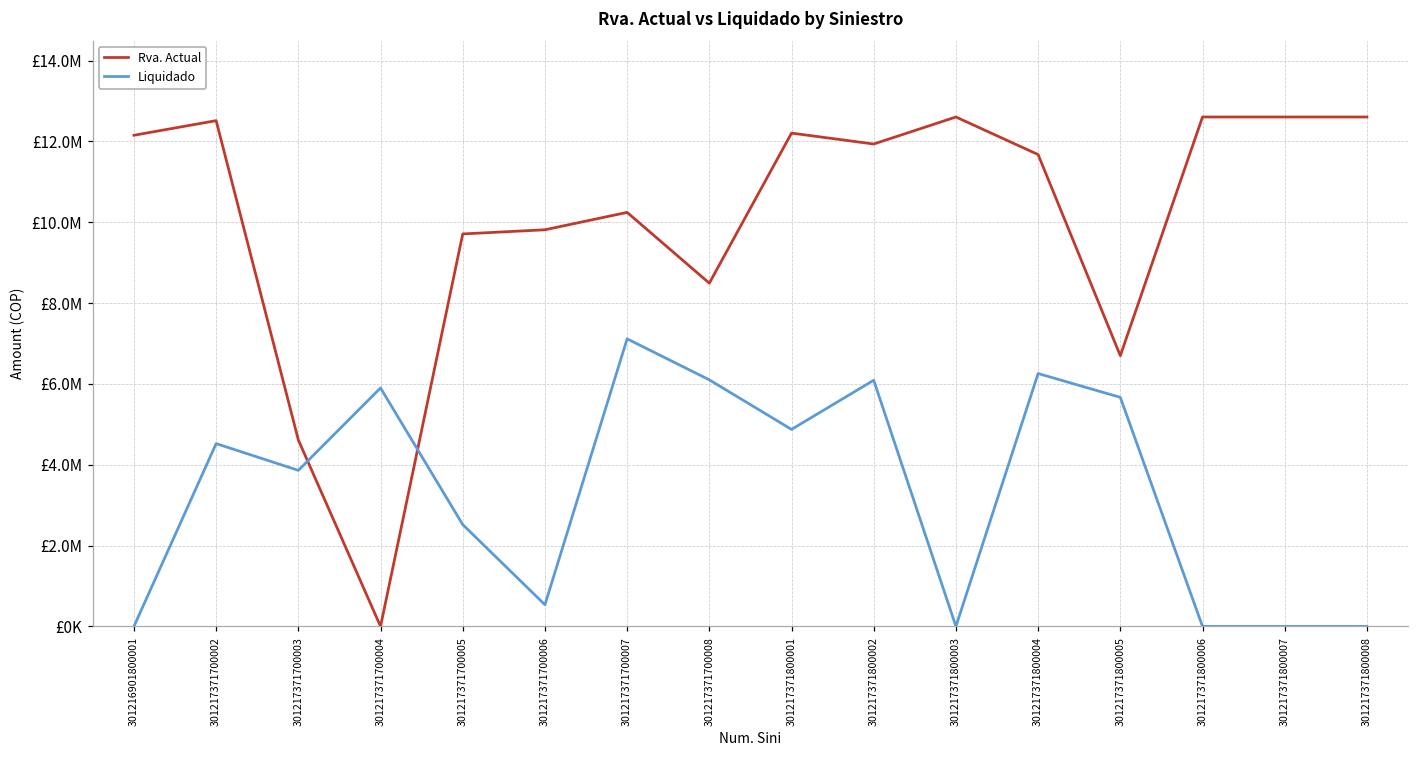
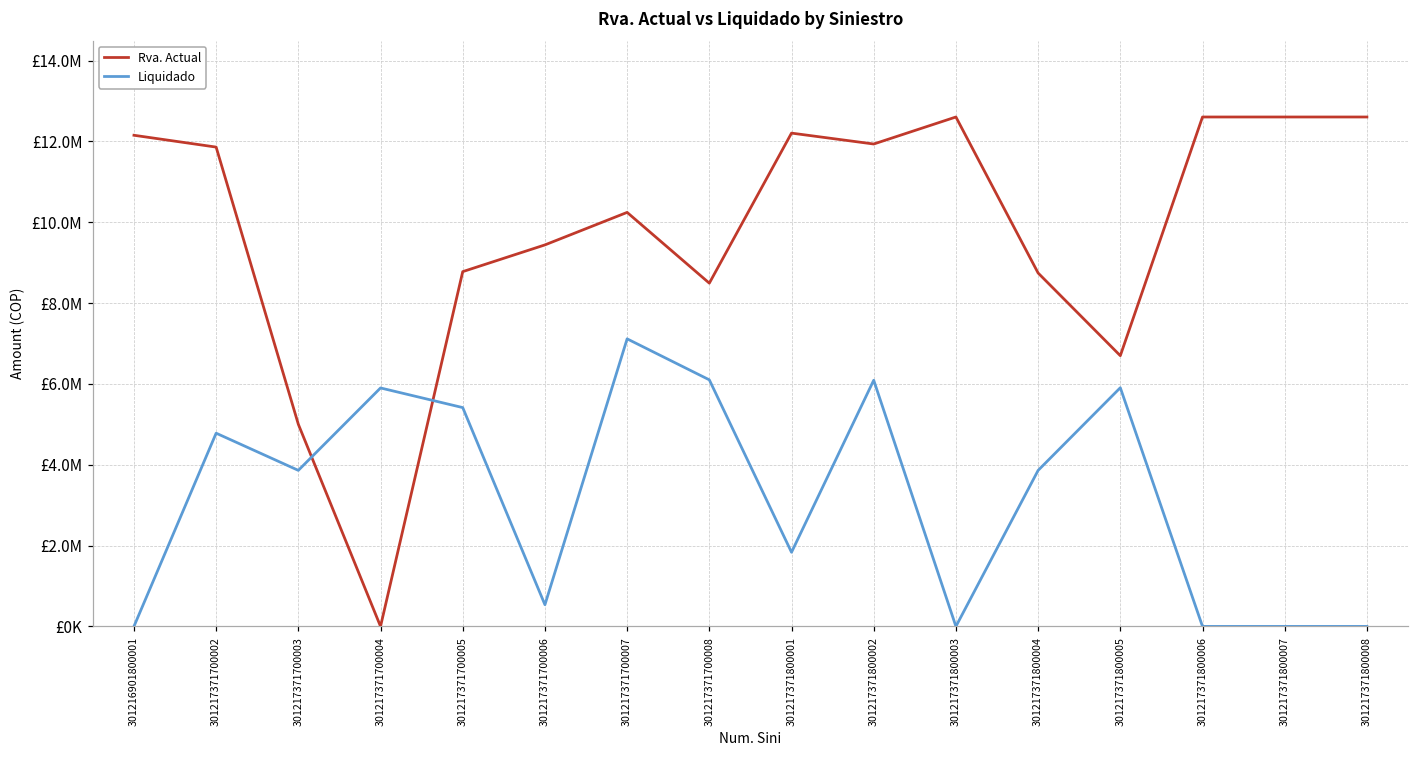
Rva. Actual, 301217371700002: £12500000 -> £11900000
Liquidado, 301217371700002: £4500000 -> £4800000
Rva. Actual, 301217371700003: £4600000 -> £5000000
Rva. Actual, 301217371700005: £9700000 -> £8800000
Liquidado, 301217371700005: £2500000 -> £5400000
Rva. Actual, 301217371700006: £9800000 -> £9400000
Liquidado, 301217371800001: £4900000 -> £1800000
Rva. Actual, 301217371800004: £11700000 -> £8700000
Liquidado, 301217371800004: £6300000 -> £3900000
Liquidado, 301217371800005: £5700000 -> £5900000
